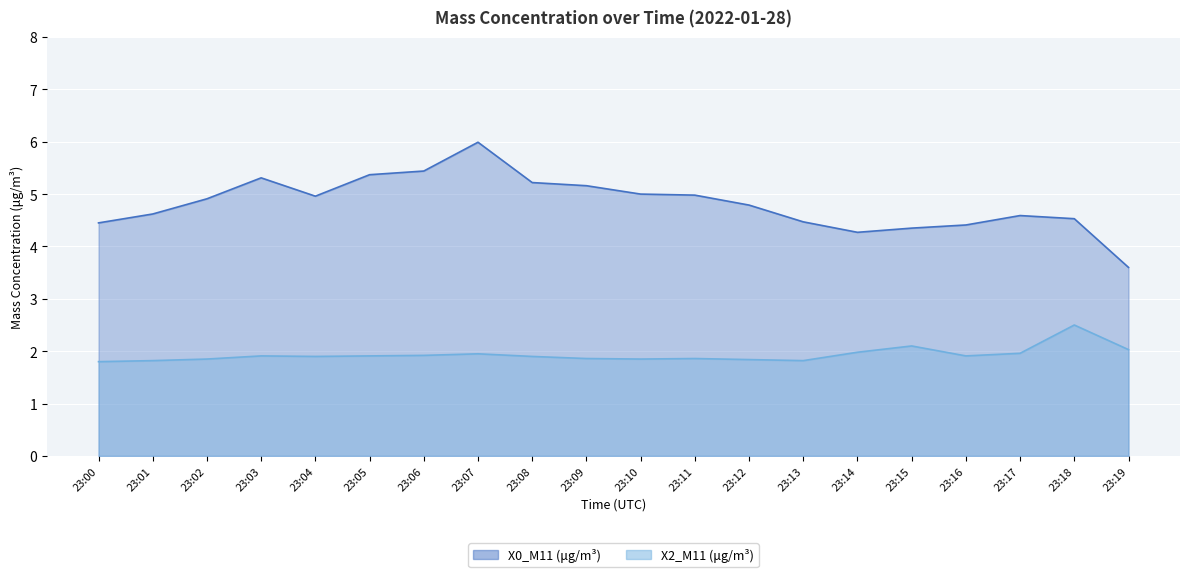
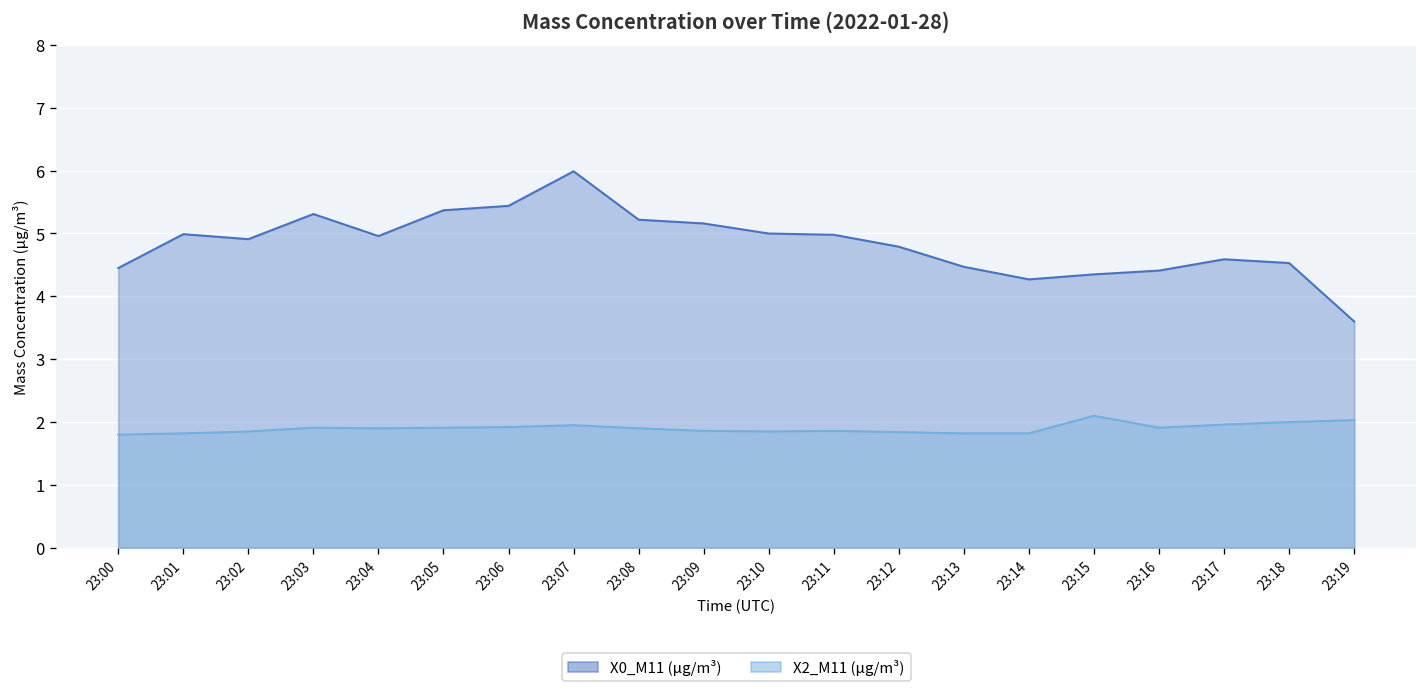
X0_M11 (μg/m³), 23:01: 4.6 -> 5.0
X2_M11 (μg/m³), 23:14: 2.0 -> 1.8
X2_M11 (μg/m³), 23:18: 2.5 -> 2.0
